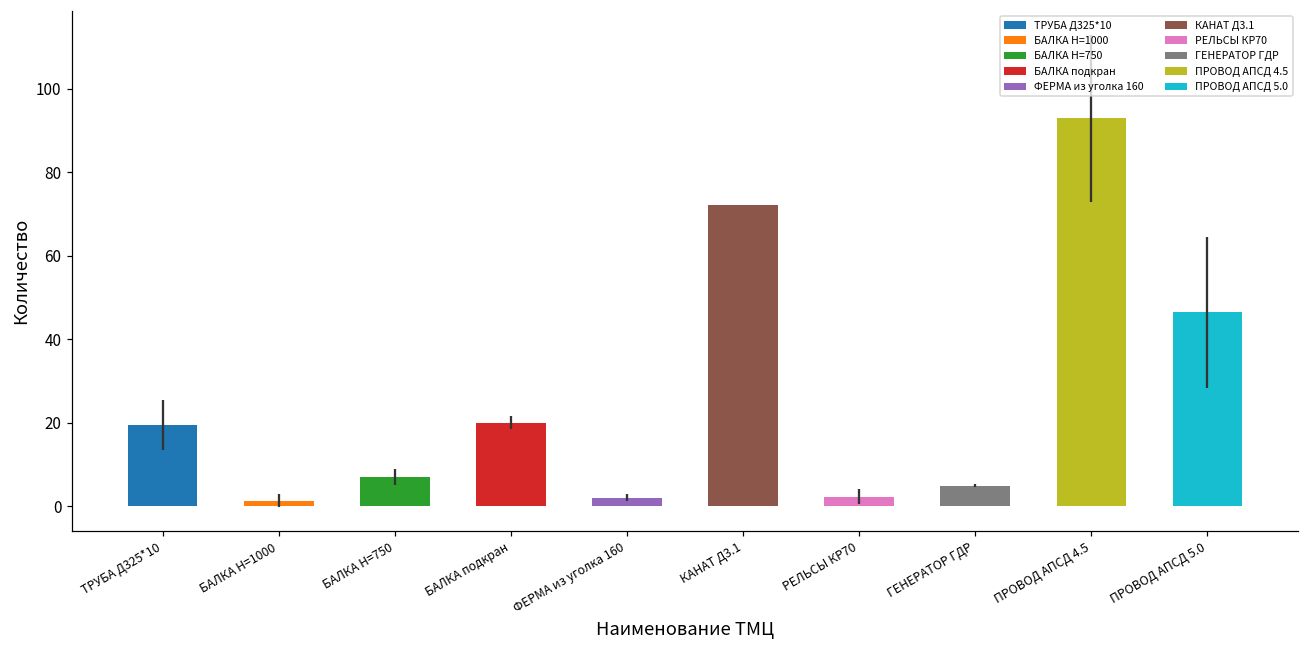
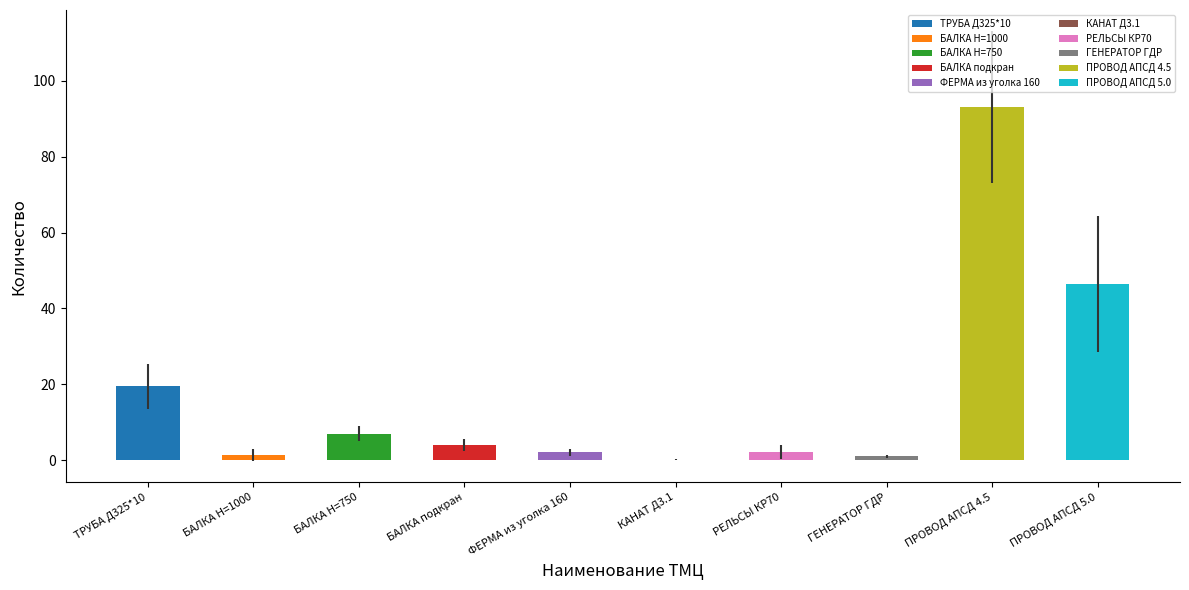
БАЛКА подкран: 20 -> 4
КАНАТ Д3.1: 72 -> 0
ГЕНЕРАТОР ГДР: 5 -> 1
